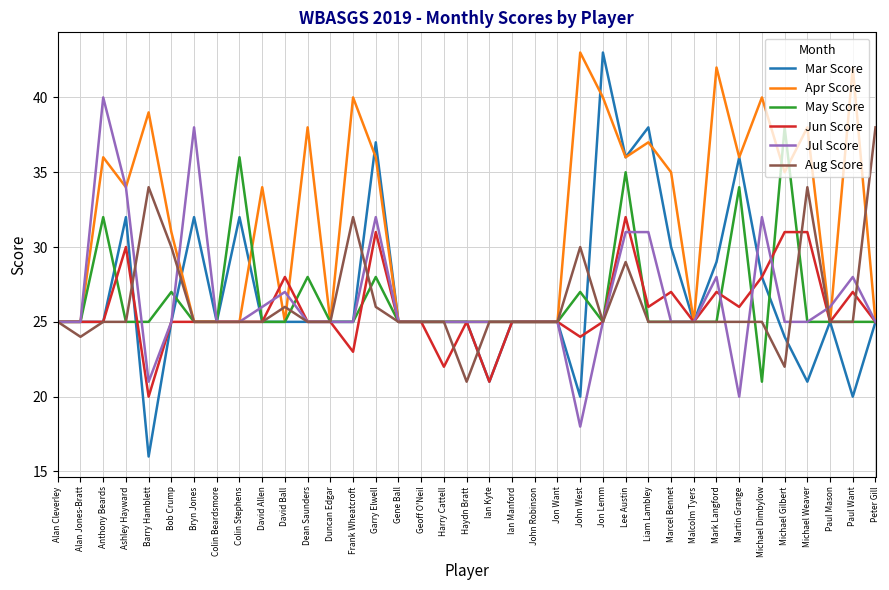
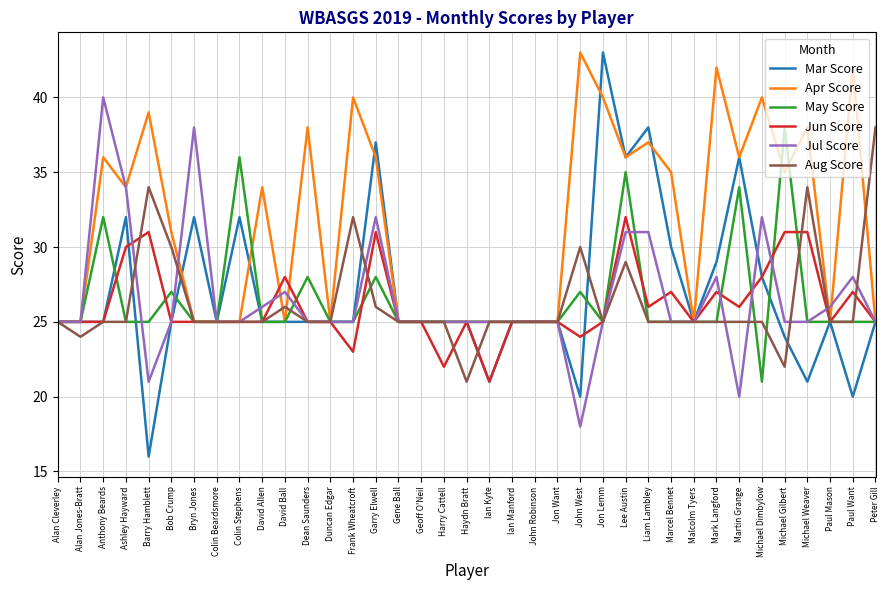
Jun Score, Barry Hamblett: 20 -> 31
